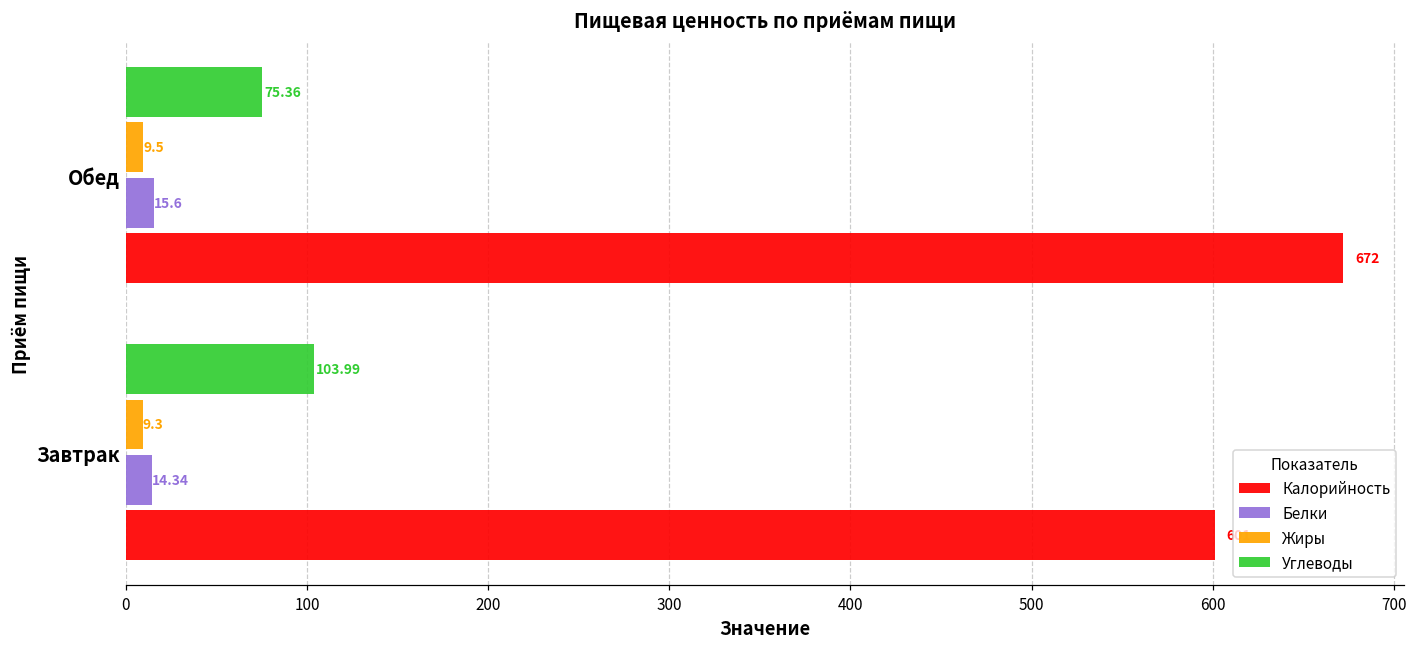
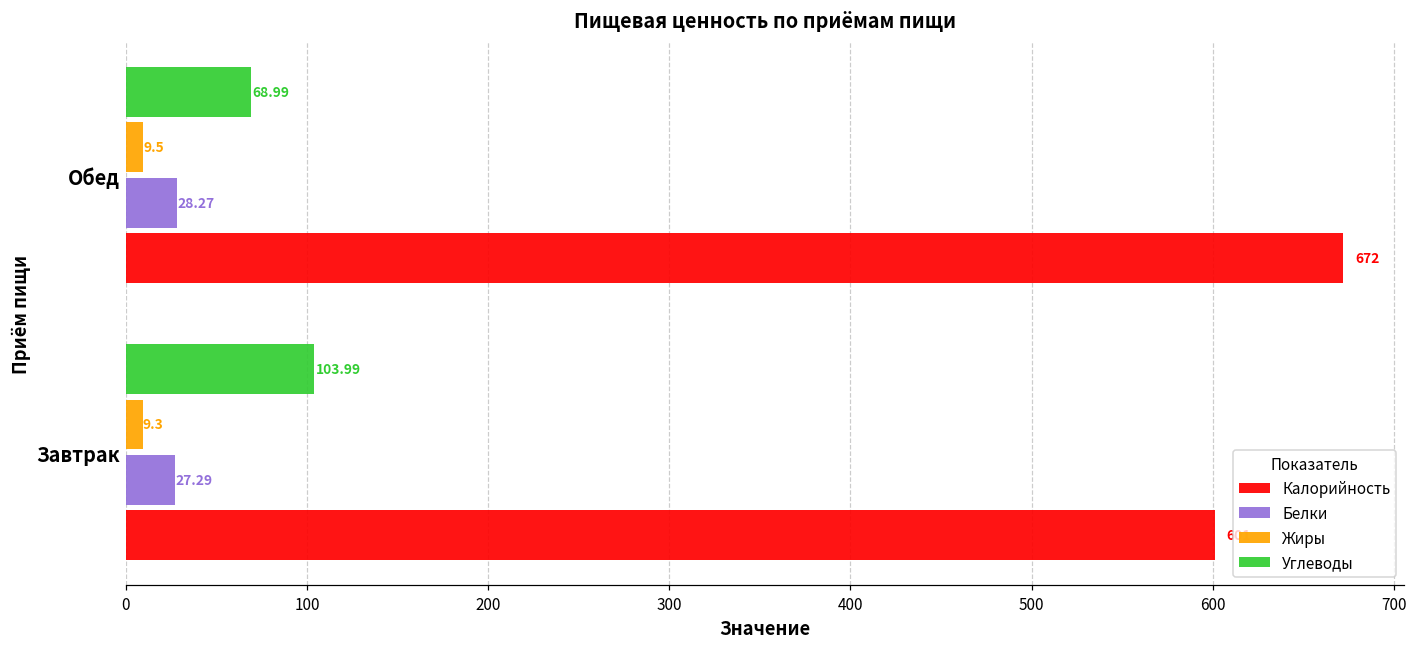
Углеводы, Обед: 75.36 -> 68.99
Белки, Обед: 15.6 -> 28.27
Белки, Завтрак: 14.34 -> 27.29
